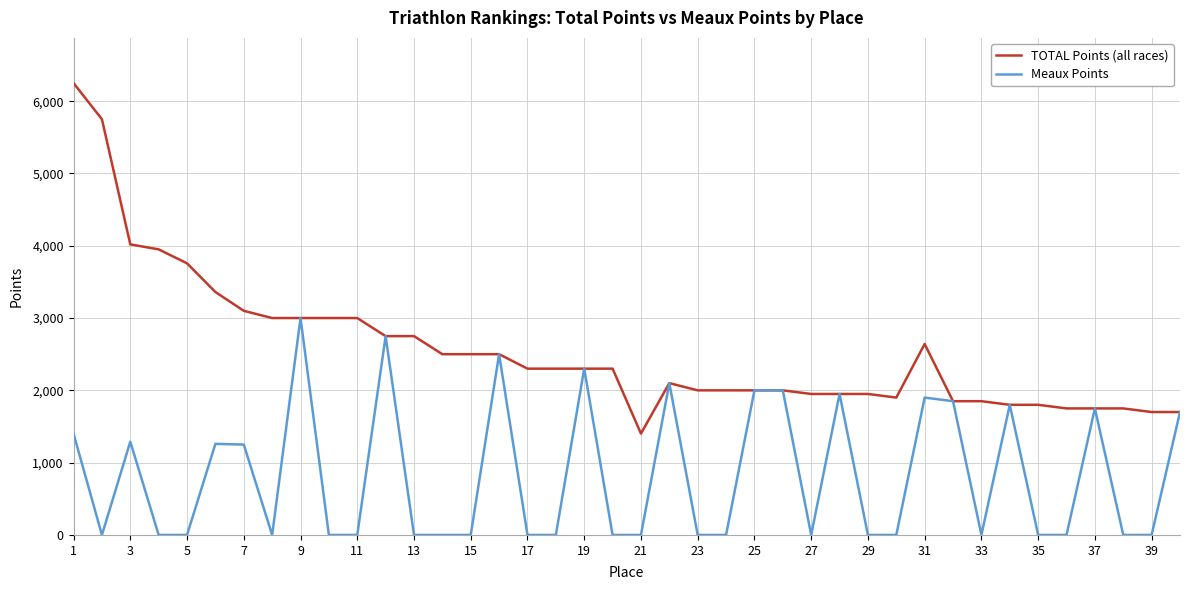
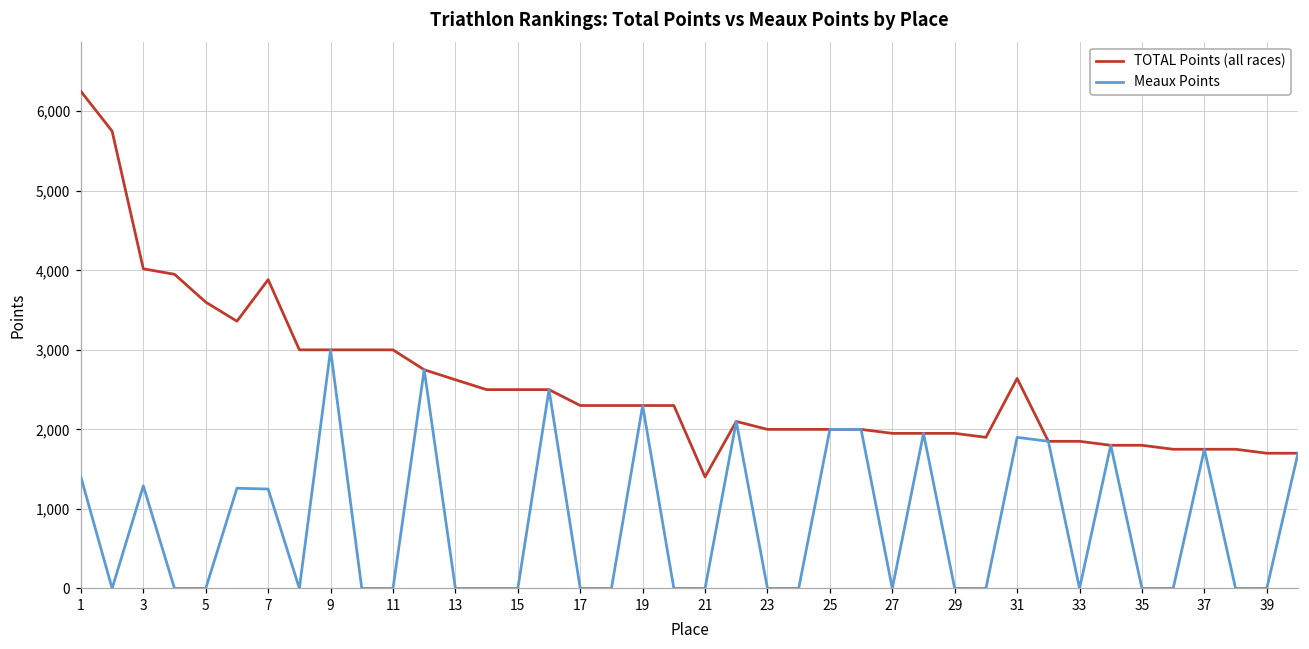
TOTAL Points (all races), 5: 3,800 -> 3,600
TOTAL Points (all races), 7: 3,100 -> 3,900
TOTAL Points (all races), 13: 2,800 -> 2,600
